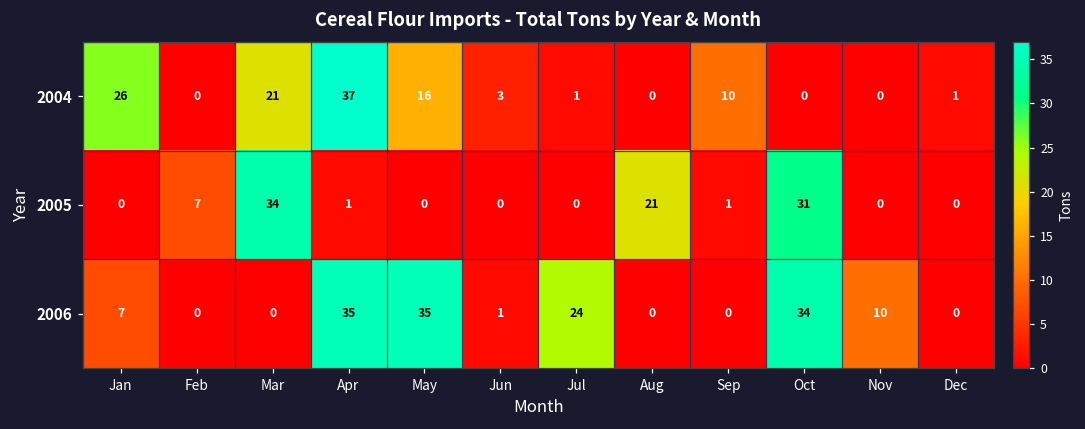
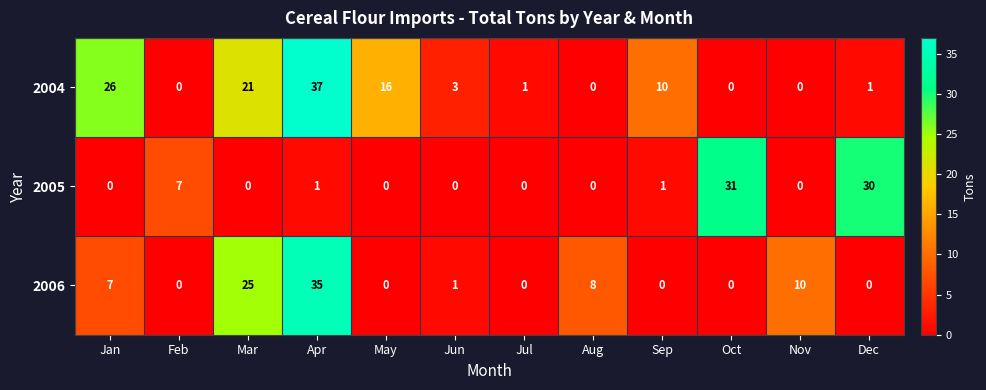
2005, Mar: 34 -> 0
2005, Aug: 21 -> 0
2005, Dec: 0 -> 30
2006, Mar: 0 -> 25
2006, May: 35 -> 0
2006, Jul: 24 -> 0
2006, Aug: 0 -> 8
2006, Oct: 34 -> 0
